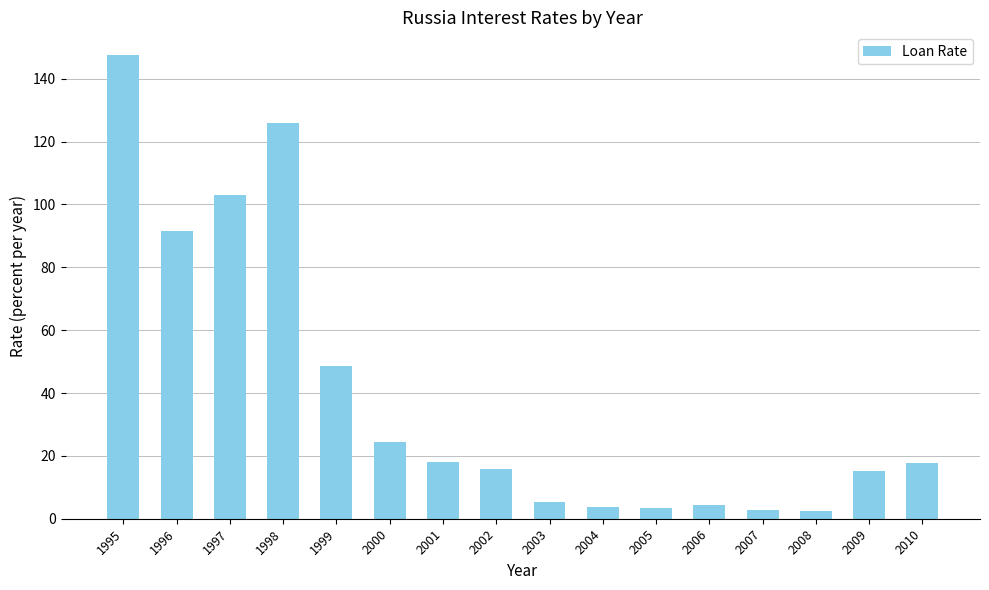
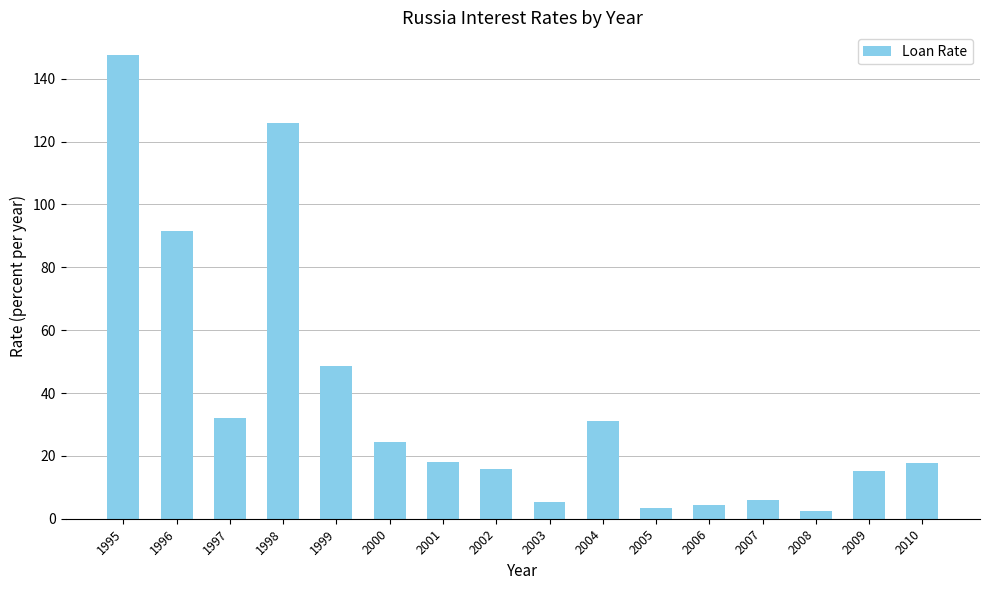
1997: 103 -> 32
2004: 4 -> 31
2007: 3 -> 6
